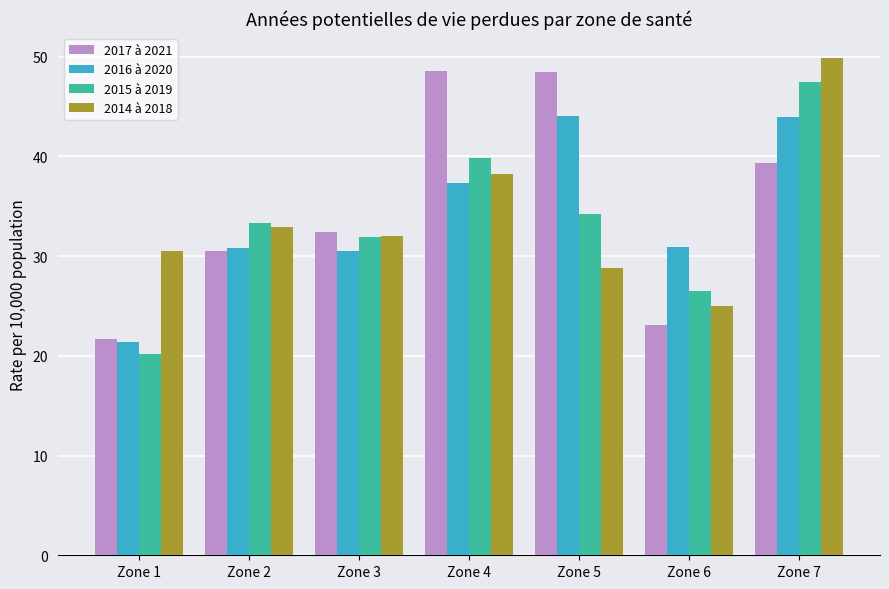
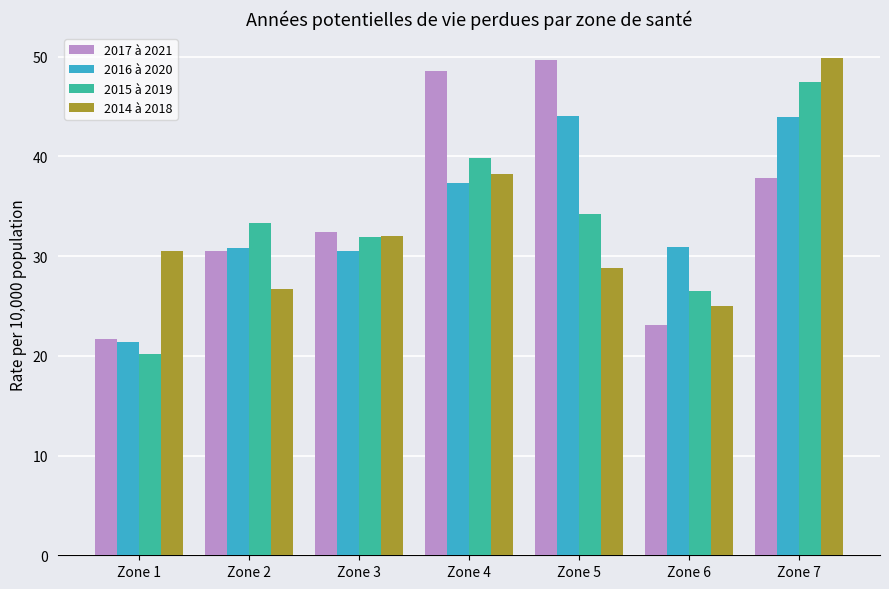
2014 à 2018, Zone 2: 33 -> 27
2017 à 2021, Zone 5: 48 -> 50
2017 à 2021, Zone 7: 39 -> 38
